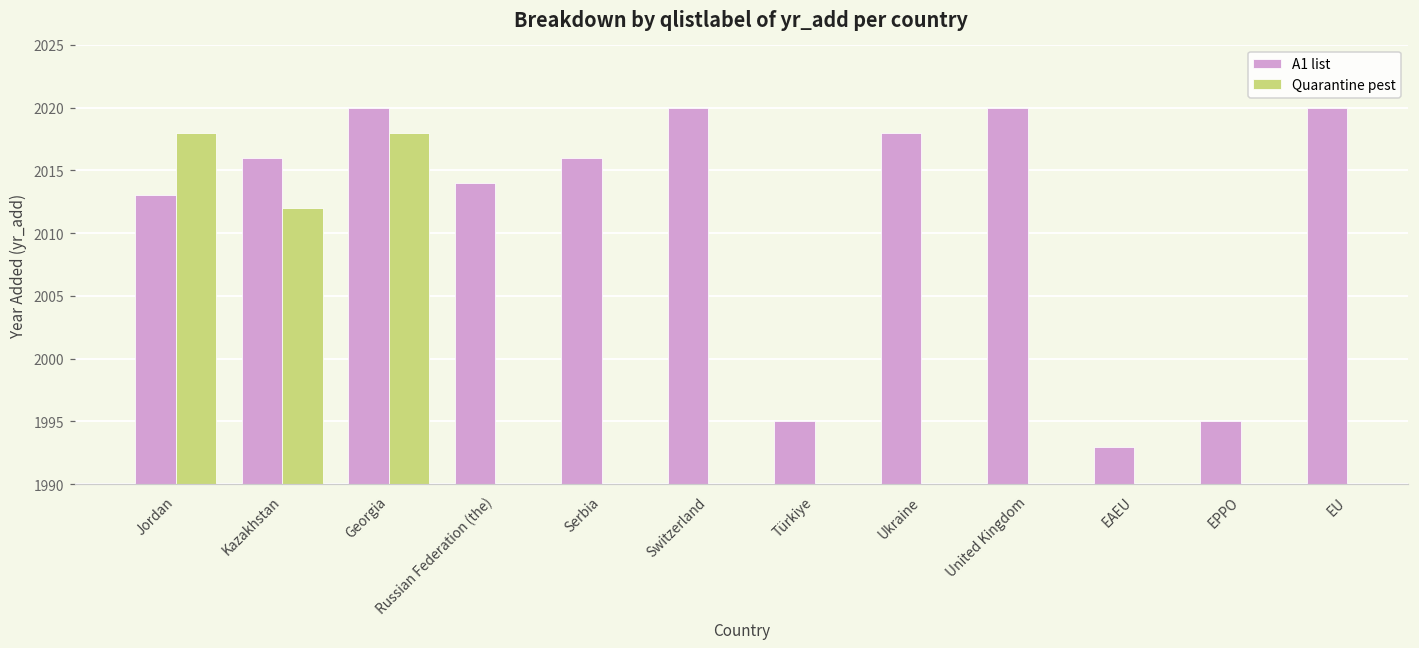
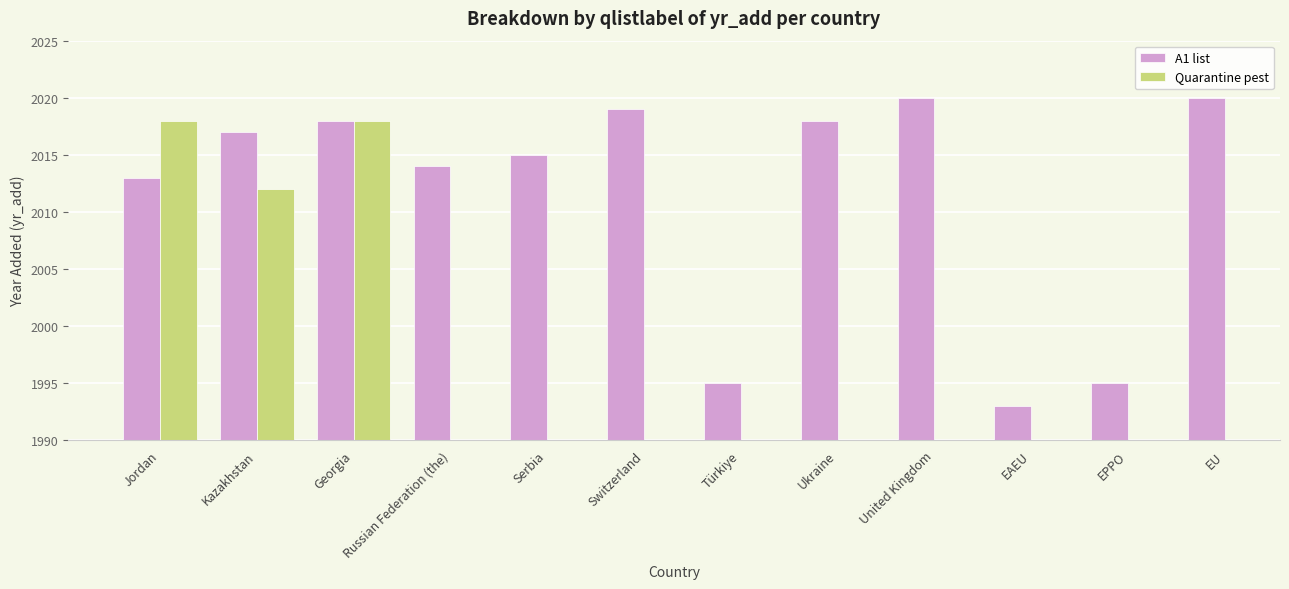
A1 list, Kazakhstan: 2016 -> 2017
A1 list, Georgia: 2020 -> 2018
A1 list, Serbia: 2016 -> 2015
A1 list, Switzerland: 2020 -> 2019
